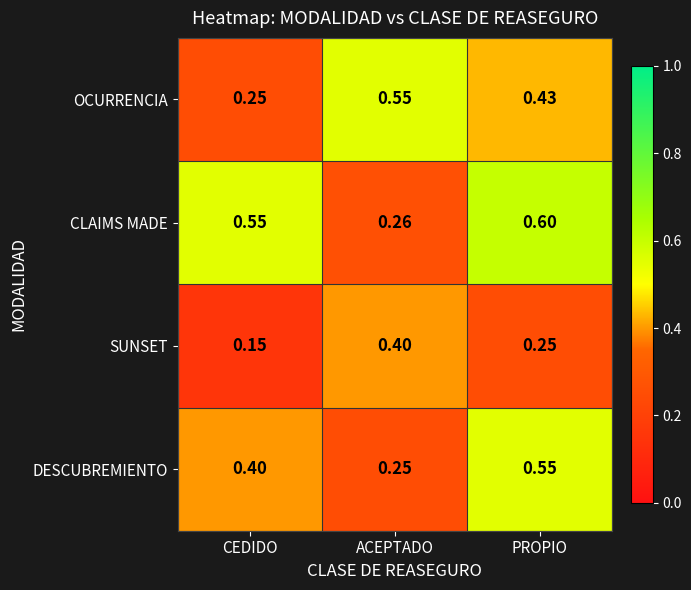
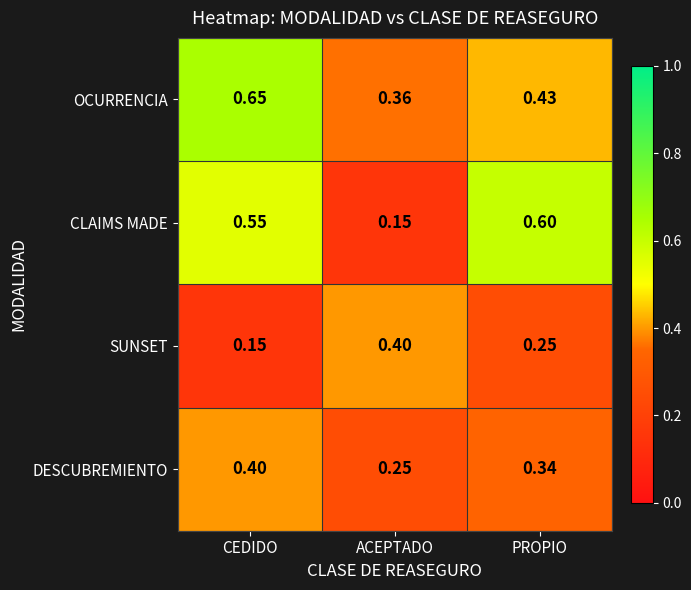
OCURRENCIA, CEDIDO: 0.25 -> 0.65
OCURRENCIA, ACEPTADO: 0.55 -> 0.36
CLAIMS MADE, ACEPTADO: 0.26 -> 0.15
DESCUBREMIENTO, PROPIO: 0.55 -> 0.34
